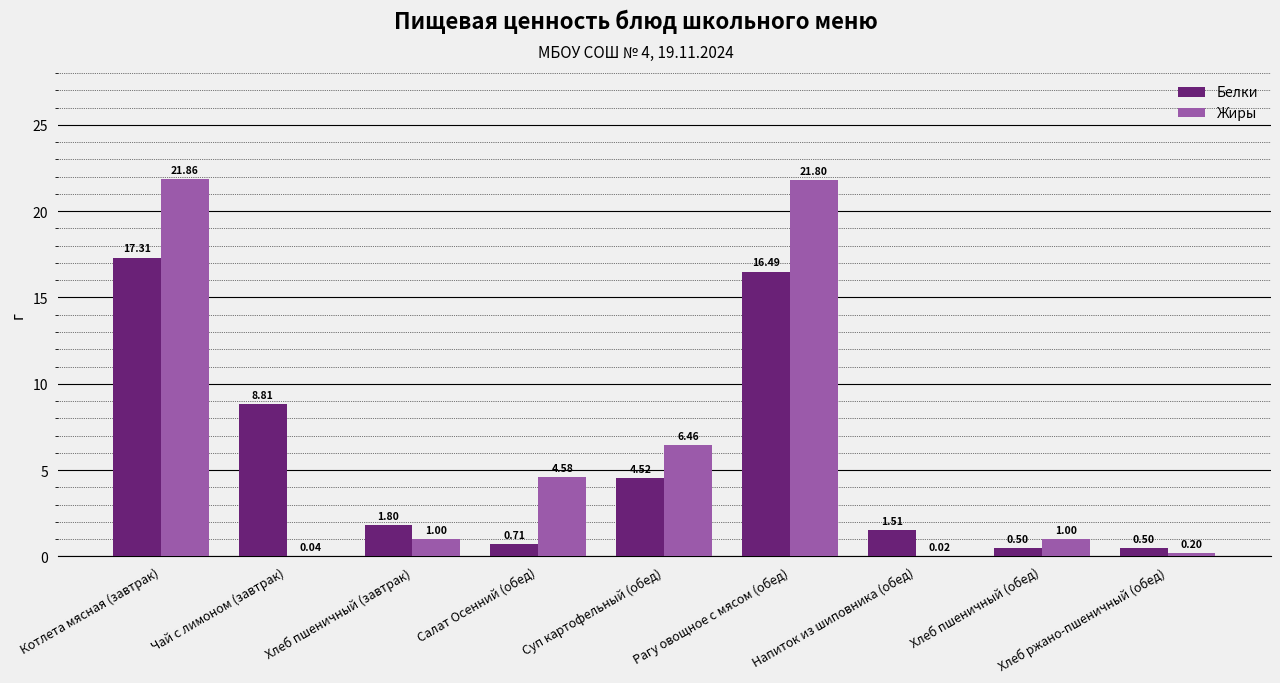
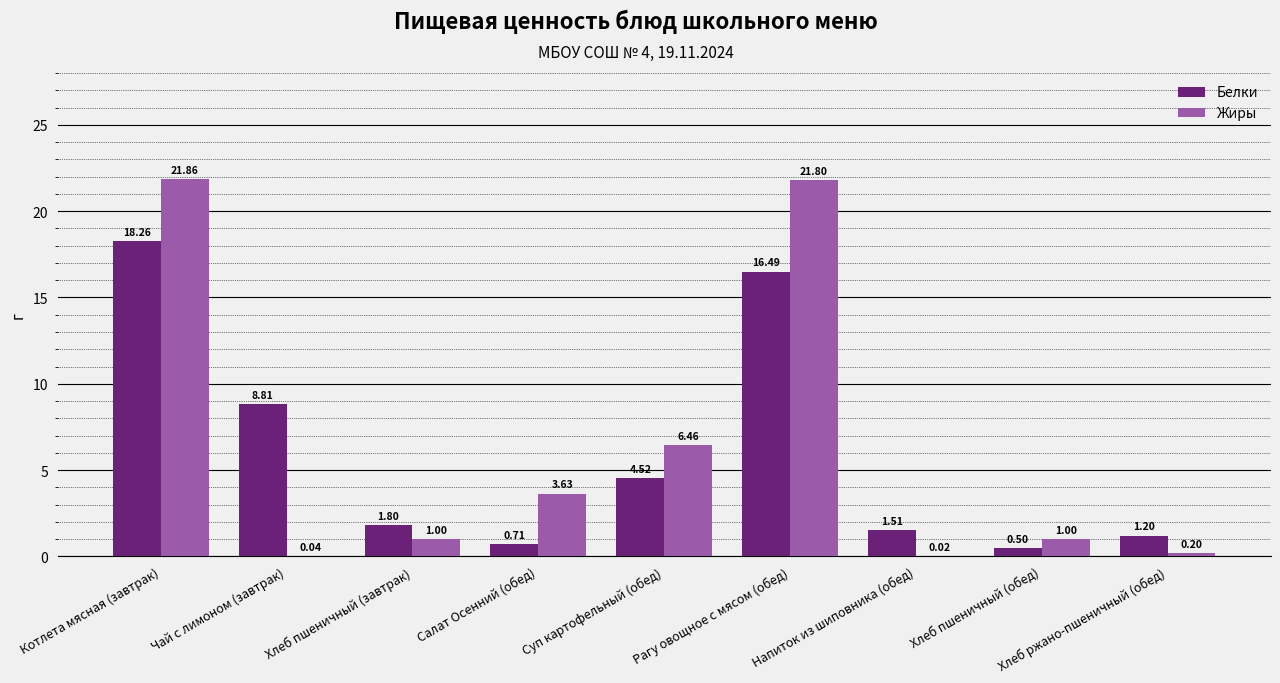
Белки, Котлета мясная (завтрак): 17.31 -> 18.26
Жиры, Салат Осенний (обед): 4.58 -> 3.63
Белки, Хлеб ржано-пшеничный (обед): 0.50 -> 1.20
